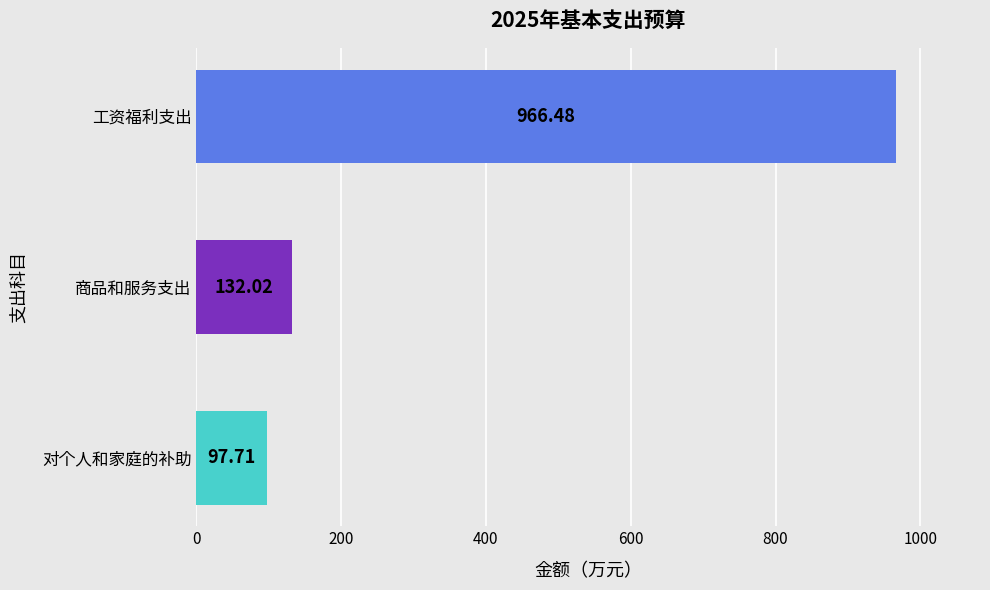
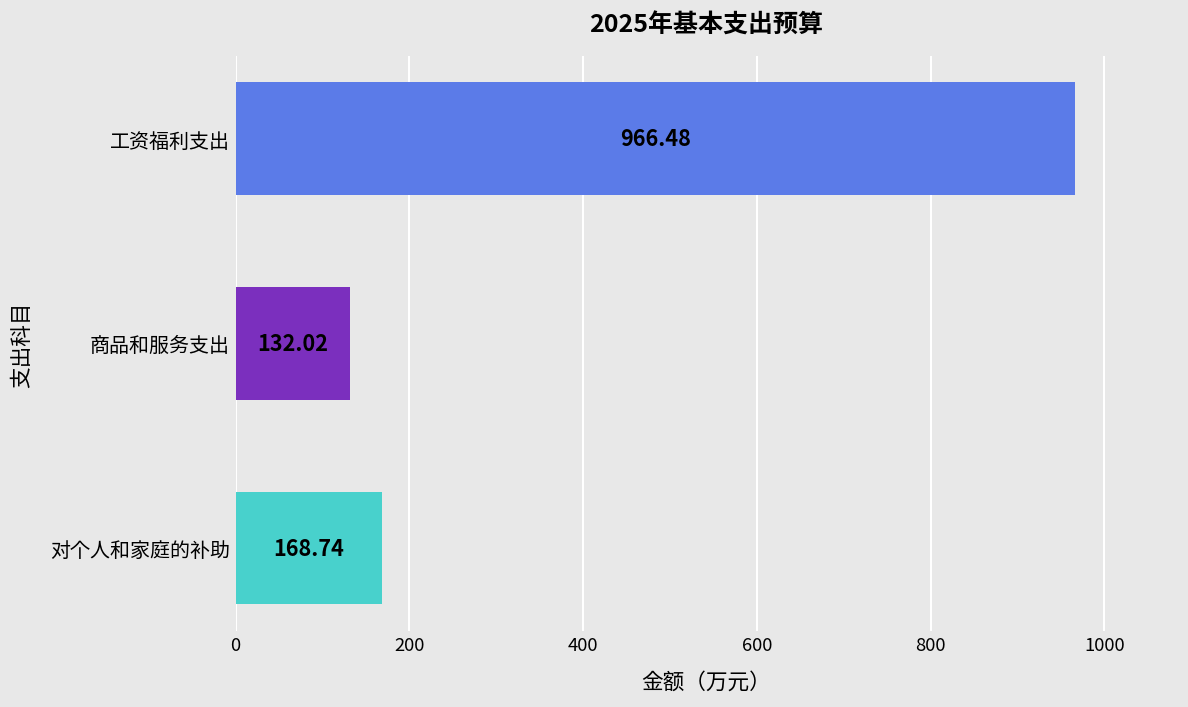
对个人和家庭的补助: 97.71 -> 168.74
